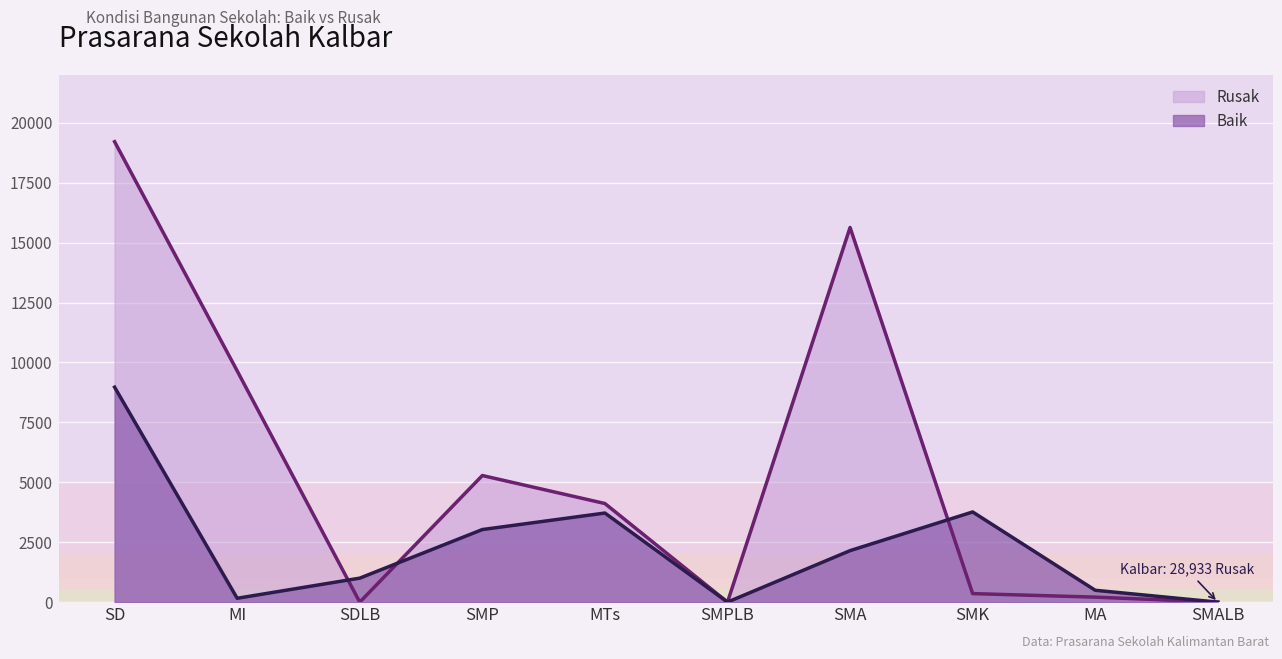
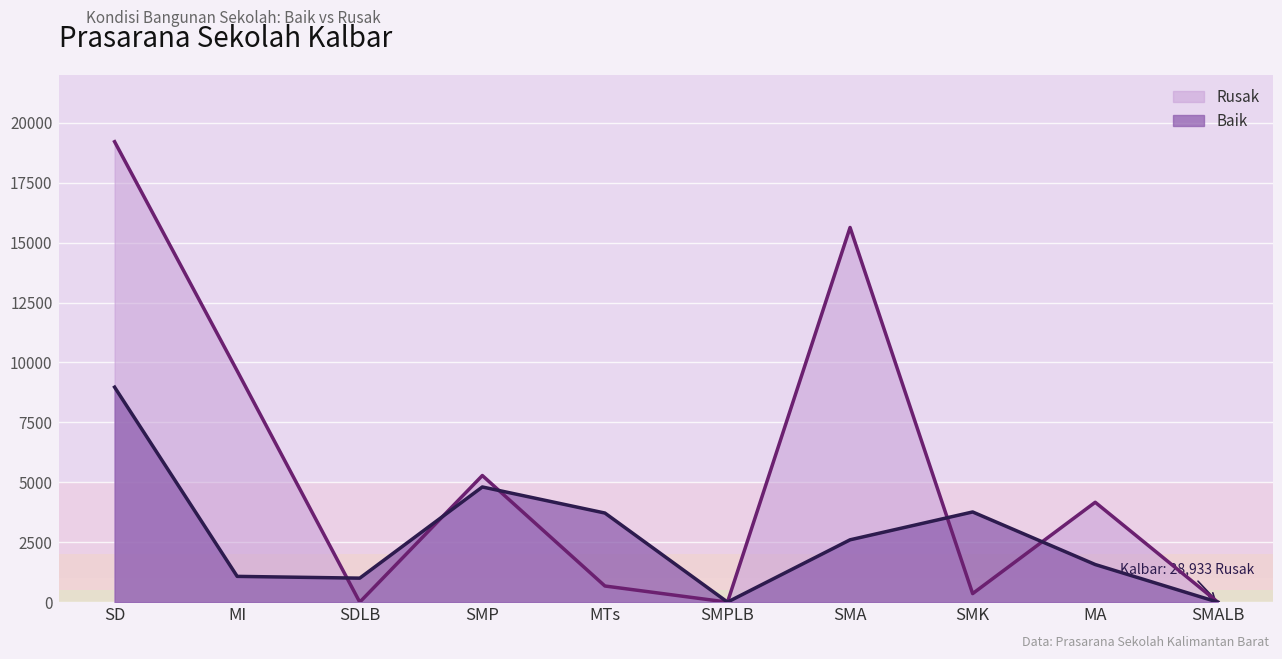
Baik, MI: 200 -> 1100
Baik, SMP: 3000 -> 4800
Rusak, MTs: 4100 -> 700
Baik, SMA: 2100 -> 2600
Rusak, MA: 200 -> 4200
Baik, MA: 500 -> 1600
